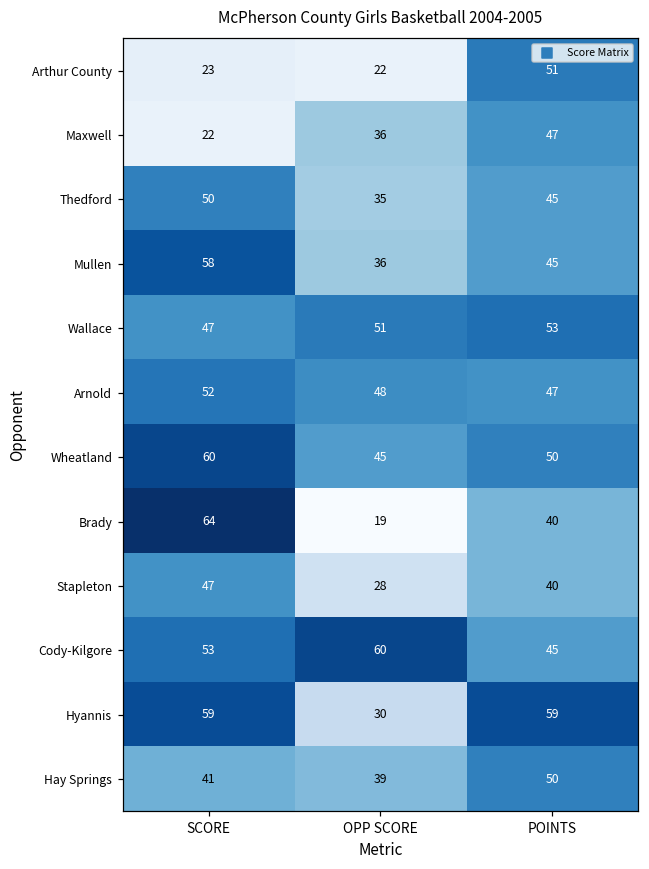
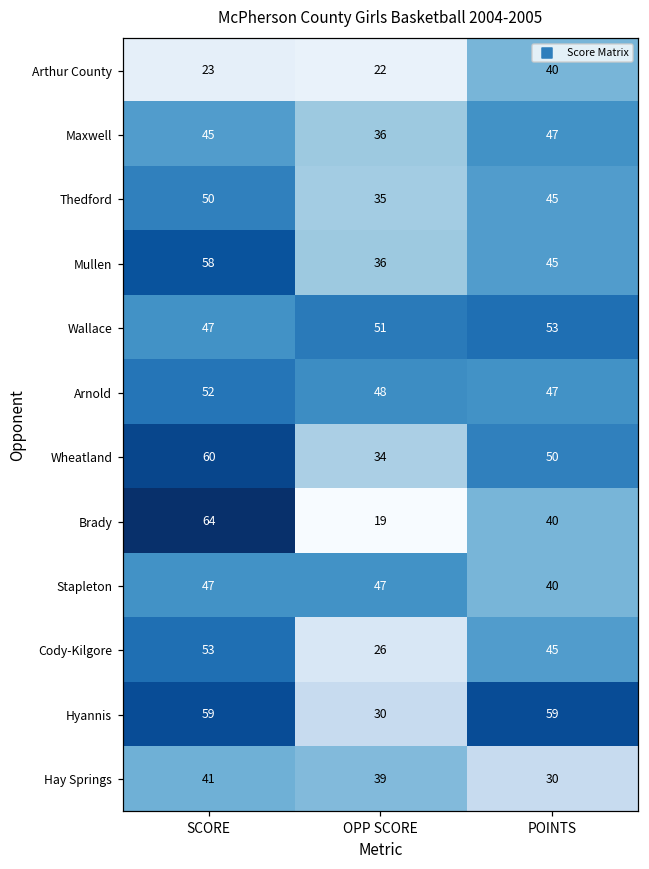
Arthur County, POINTS: 51 -> 40
Maxwell, SCORE: 22 -> 45
Wheatland, OPP SCORE: 45 -> 34
Stapleton, OPP SCORE: 28 -> 47
Cody-Kilgore, OPP SCORE: 60 -> 26
Hay Springs, POINTS: 50 -> 30
